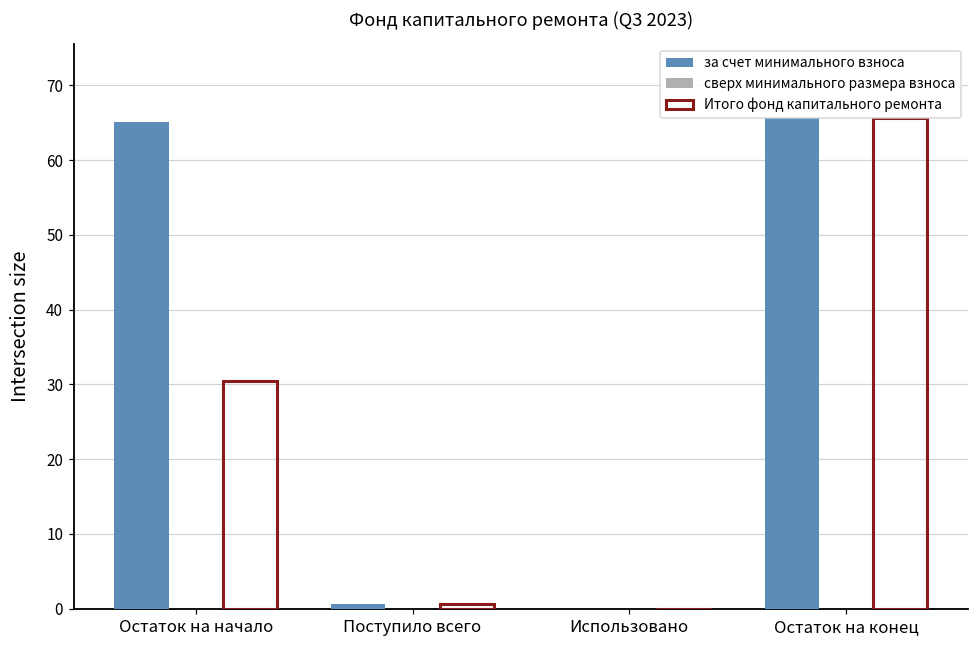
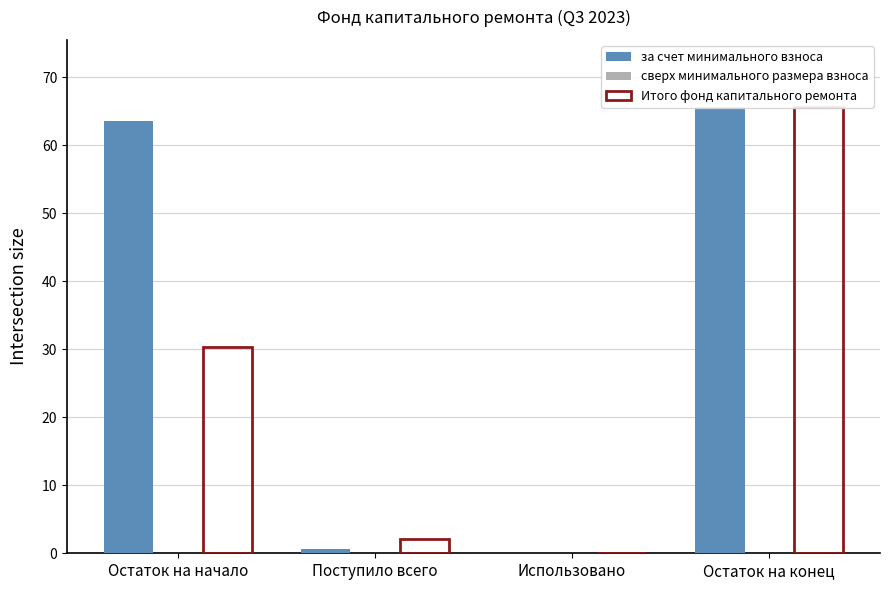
за счет минимального взноса, Остаток на начало: 65 -> 64
Итого фонд капитального ремонта, Поступило всего: 1 -> 2
